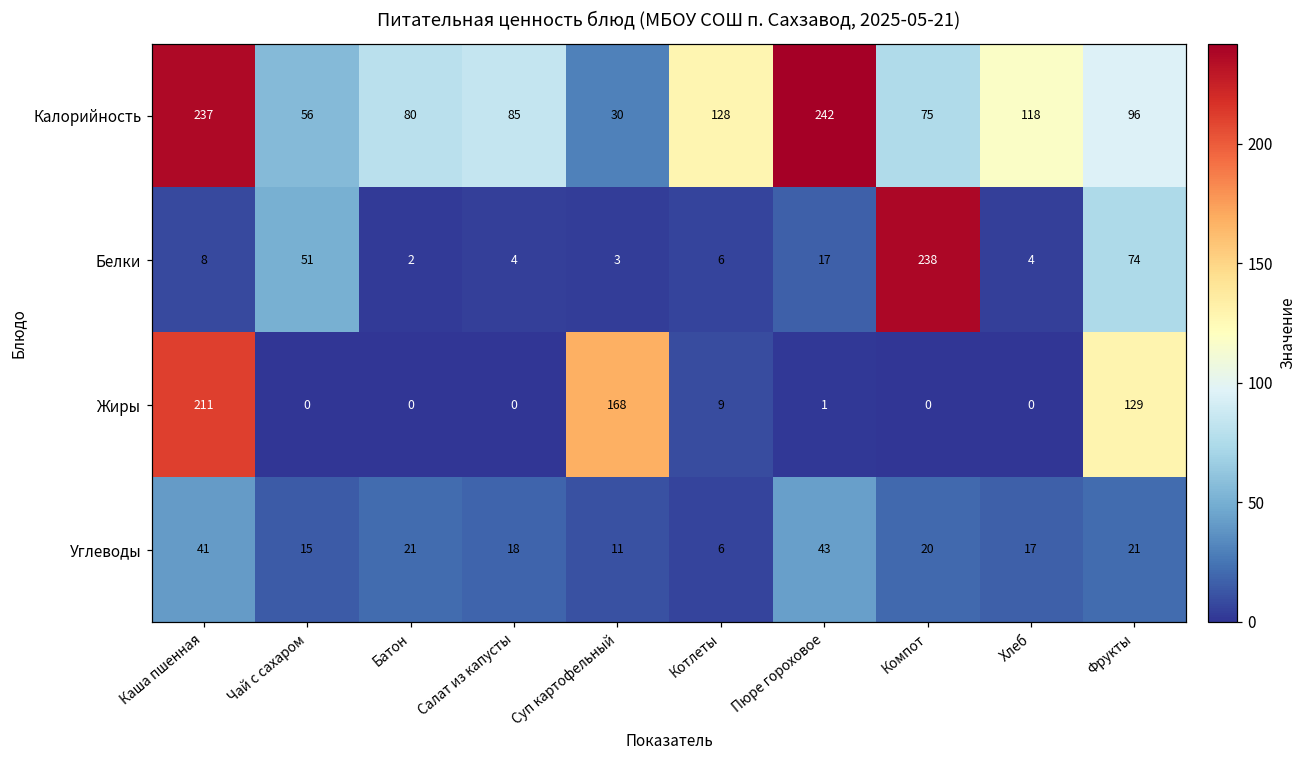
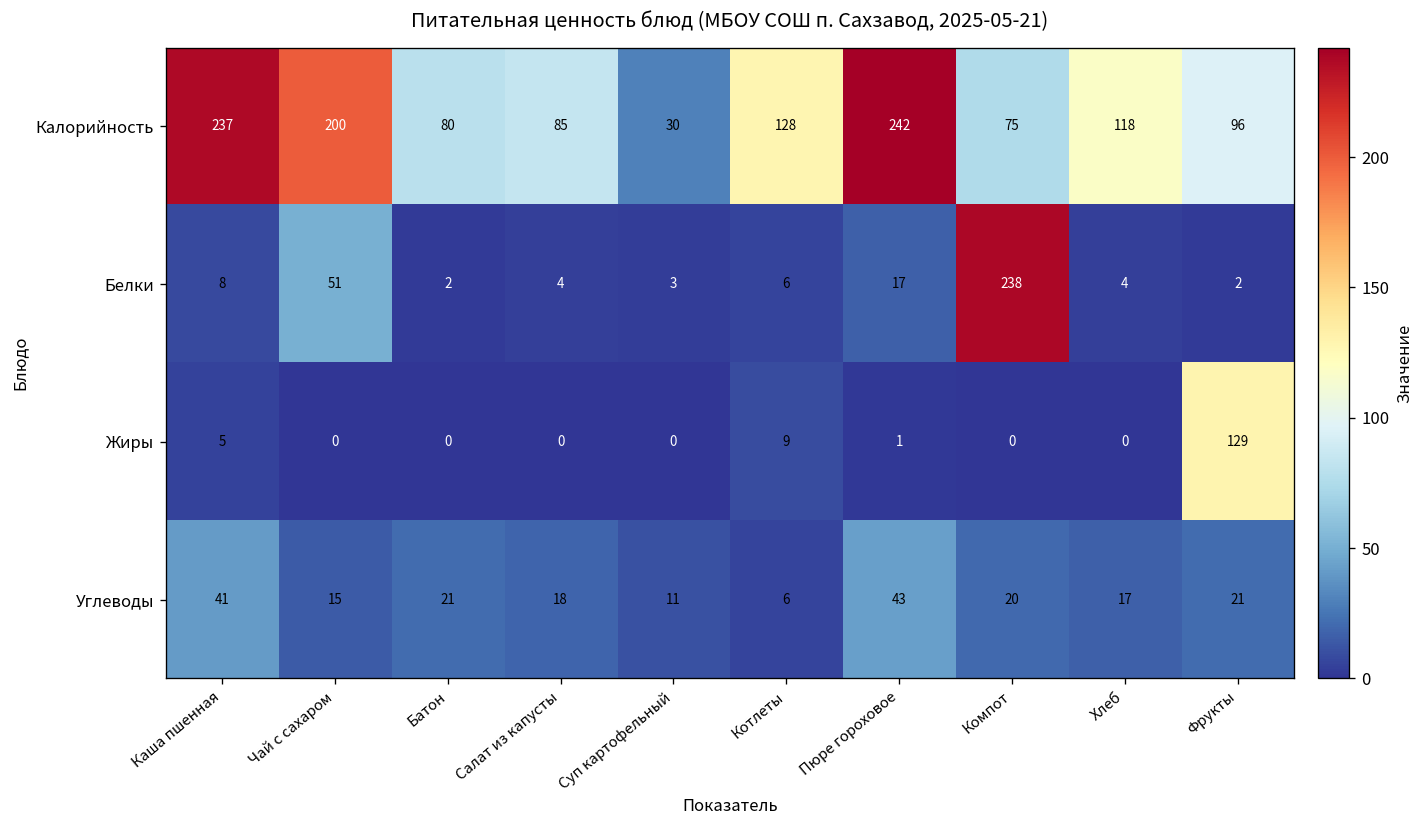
Калорийность, Чай с сахаром: 56 -> 200
Белки, Фрукты: 74 -> 2
Жиры, Каша пшенная: 211 -> 5
Жиры, Суп картофельный: 168 -> 0
